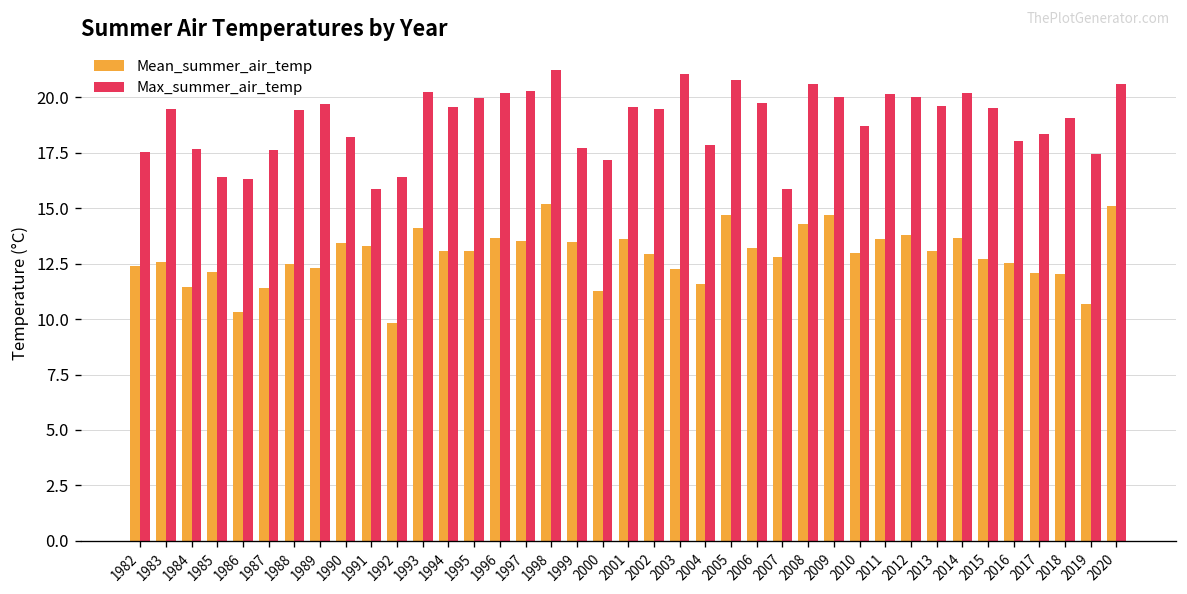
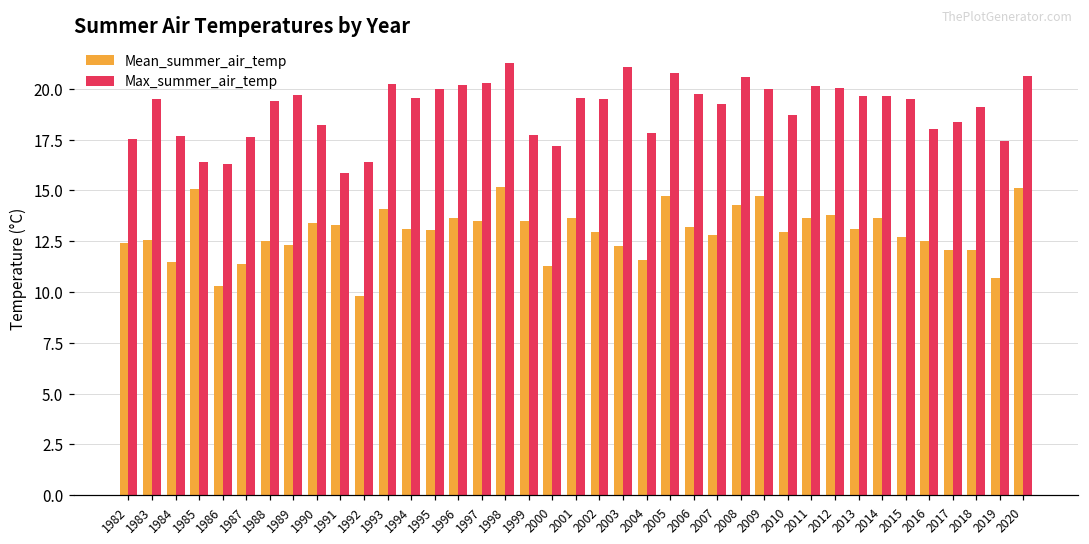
Mean_summer_air_temp, 1985: 12.1 -> 15.1
Max_summer_air_temp, 2007: 15.9 -> 19.2
Max_summer_air_temp, 2014: 20.2 -> 19.7
